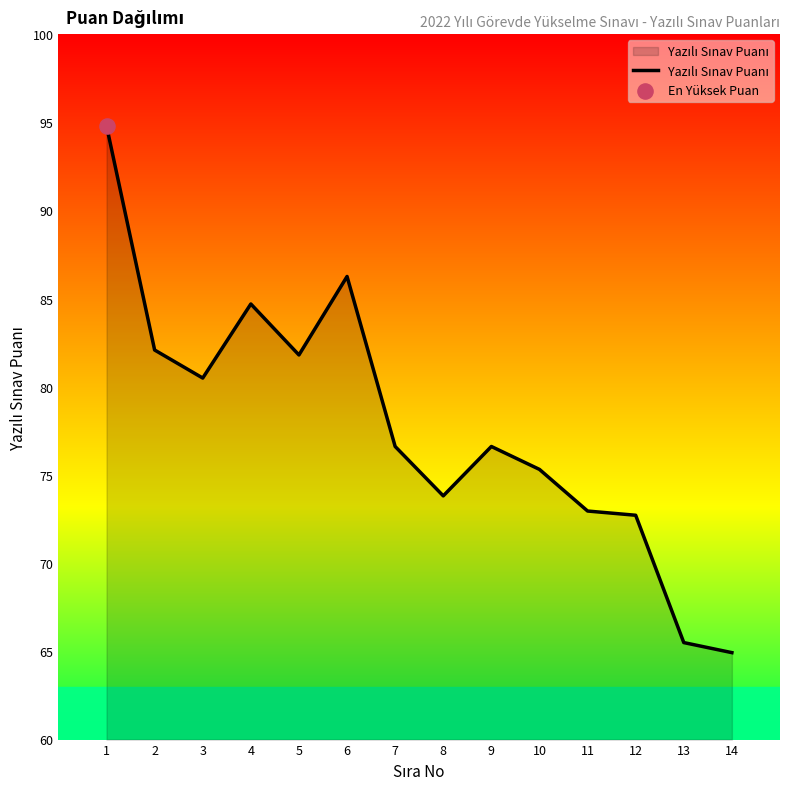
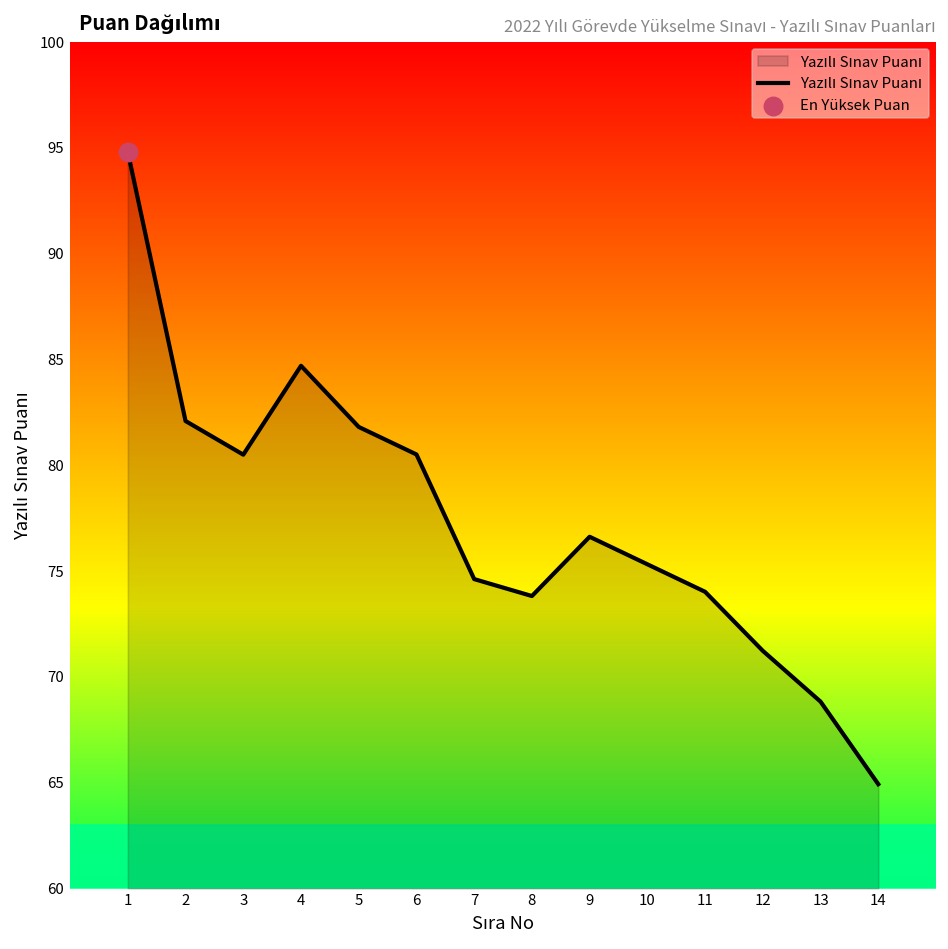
Yazılı Sınav Puanı, 6: 86.3 -> 80.5
Yazılı Sınav Puanı, 7: 76.6 -> 74.6
Yazılı Sınav Puanı, 11: 73.0 -> 74.0
Yazılı Sınav Puanı, 12: 72.7 -> 71.2
Yazılı Sınav Puanı, 13: 65.5 -> 68.8
